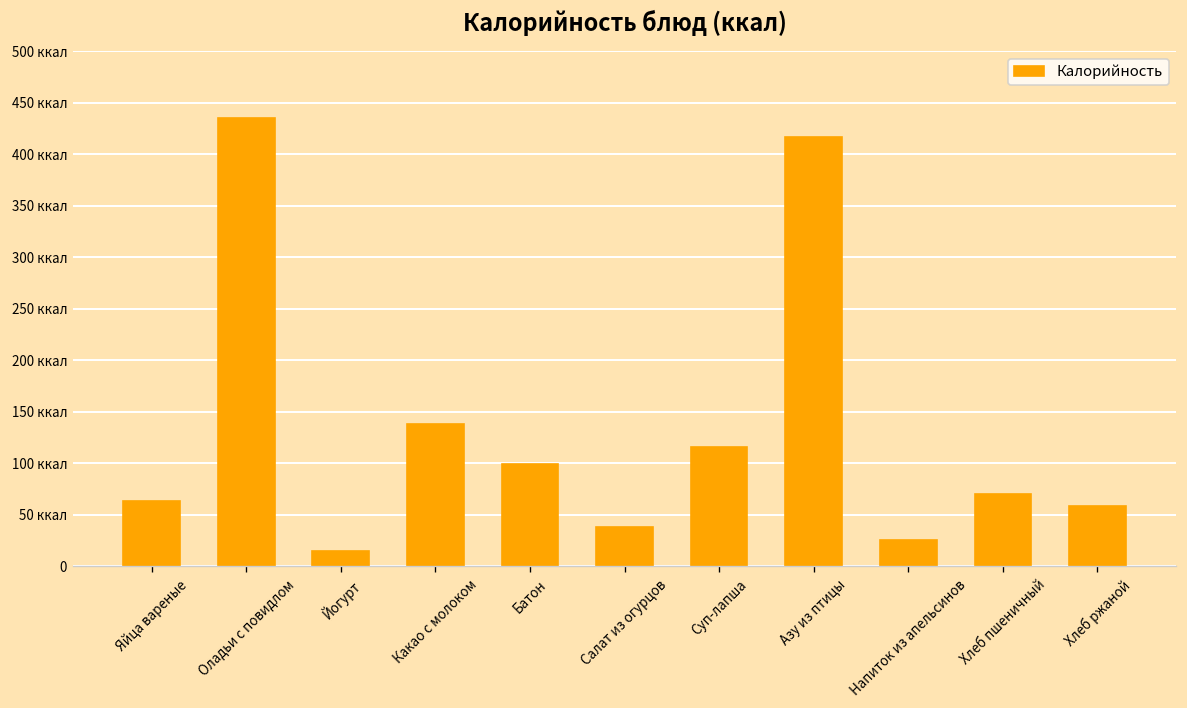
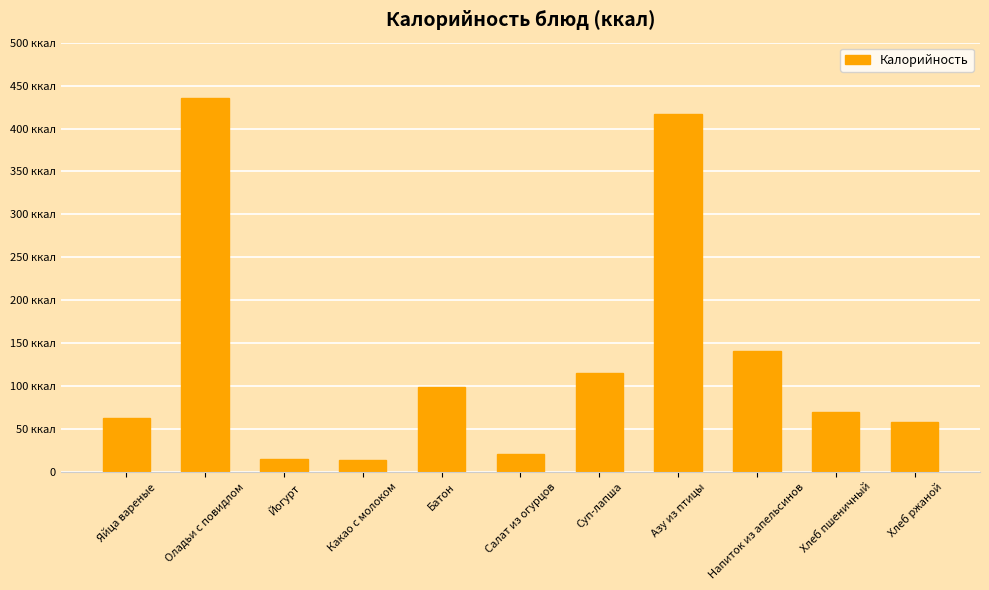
Какао с молоком: 140 ккал -> 10 ккал
Салат из огурцов: 40 ккал -> 20 ккал
Напиток из апельсинов: 30 ккал -> 140 ккал
